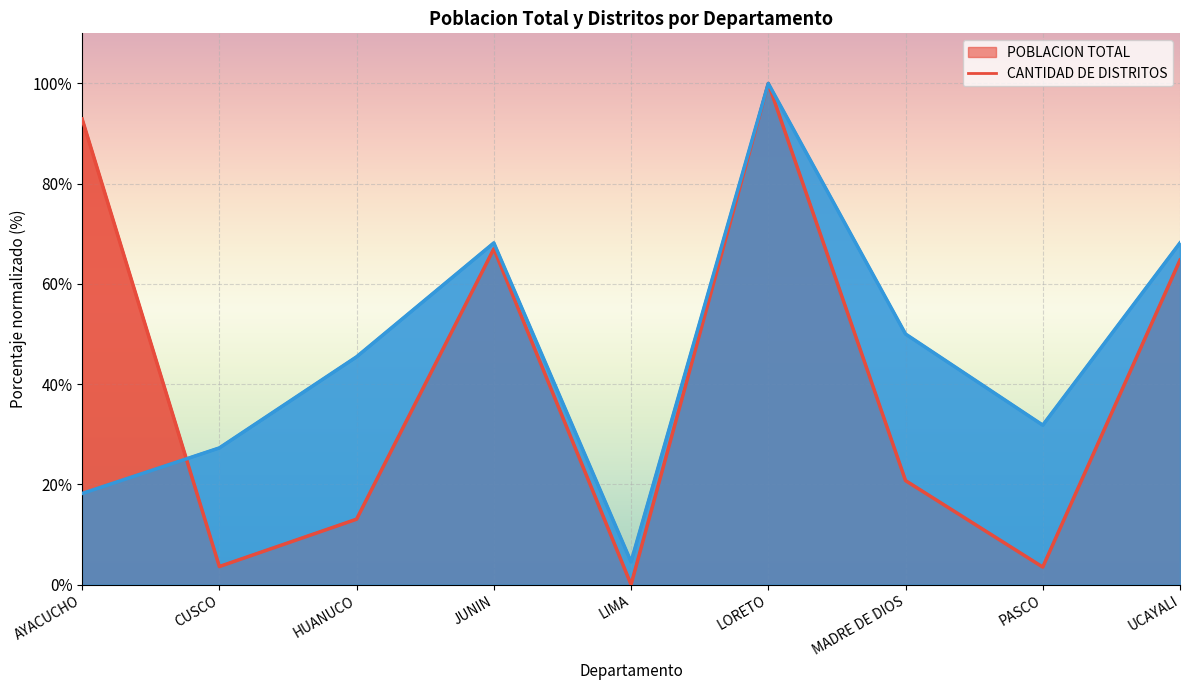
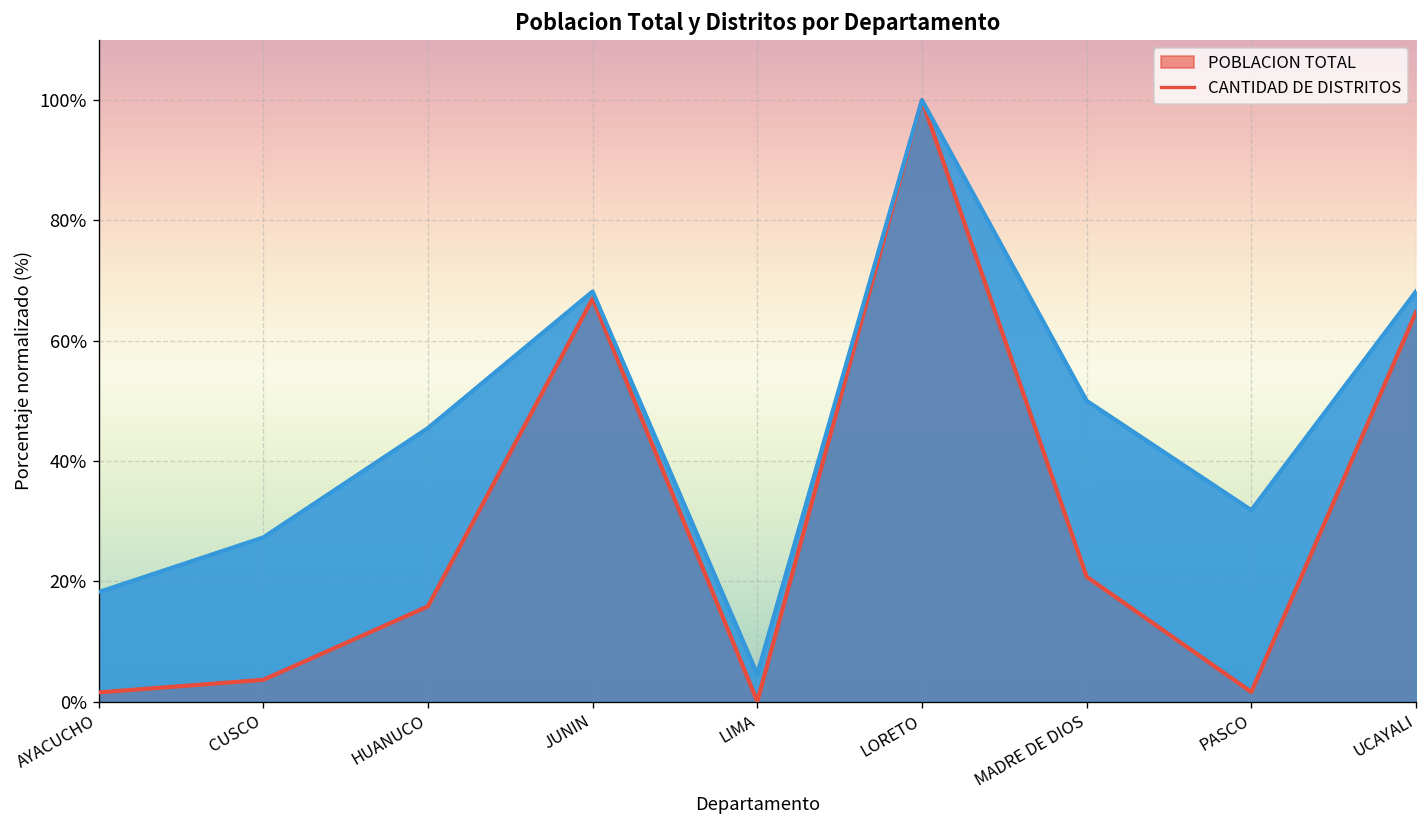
POBLACION TOTAL, AYACUCHO: 93% -> 2%
POBLACION TOTAL, HUANUCO: 13% -> 16%
POBLACION TOTAL, PASCO: 3% -> 2%
